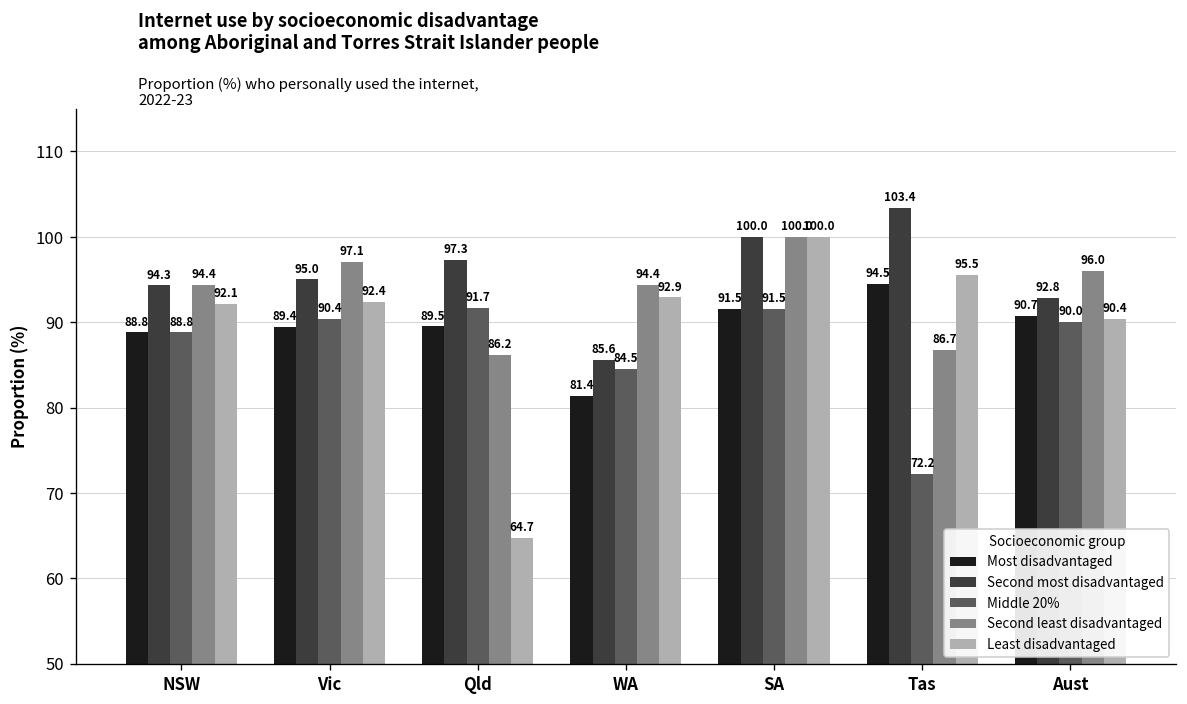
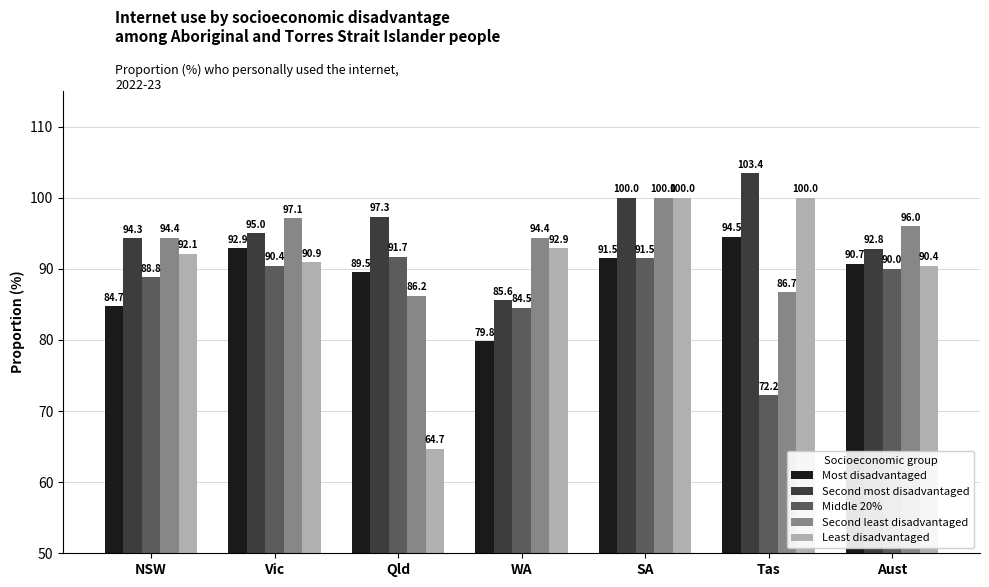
Most disadvantaged, NSW: 88.8 -> 84.7
Most disadvantaged, Vic: 89.4 -> 92.9
Least disadvantaged, Vic: 92.4 -> 90.9
Most disadvantaged, WA: 81.4 -> 79.8
Least disadvantaged, Tas: 95.5 -> 100.0
